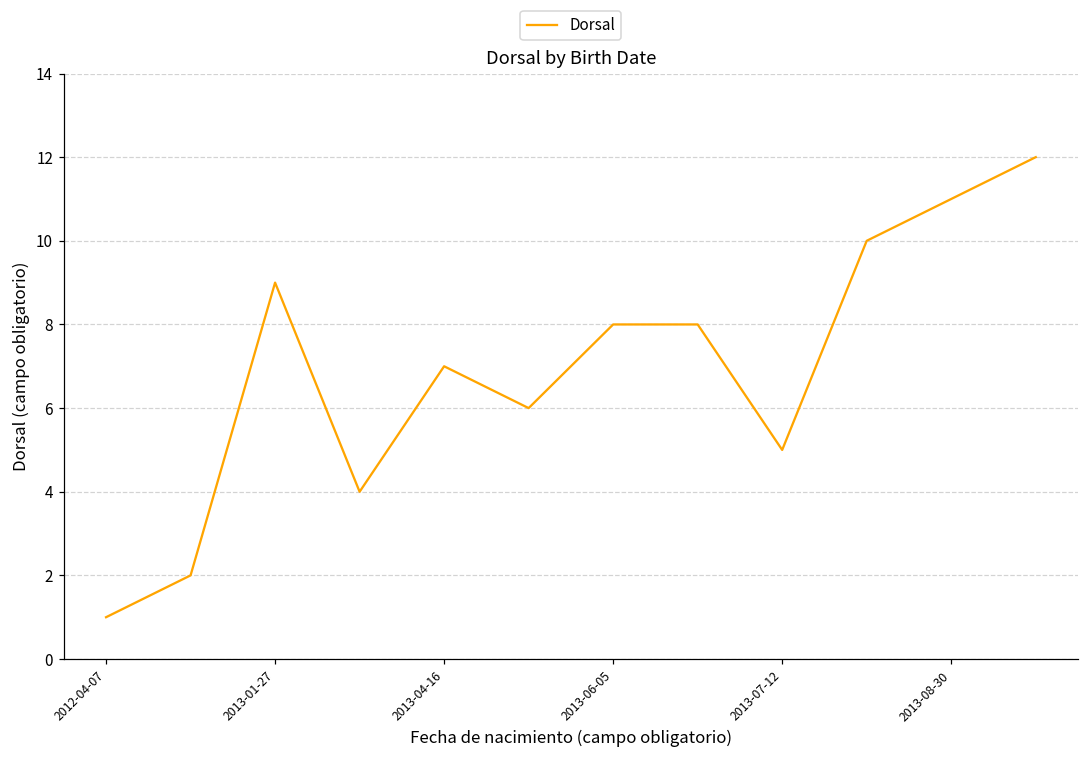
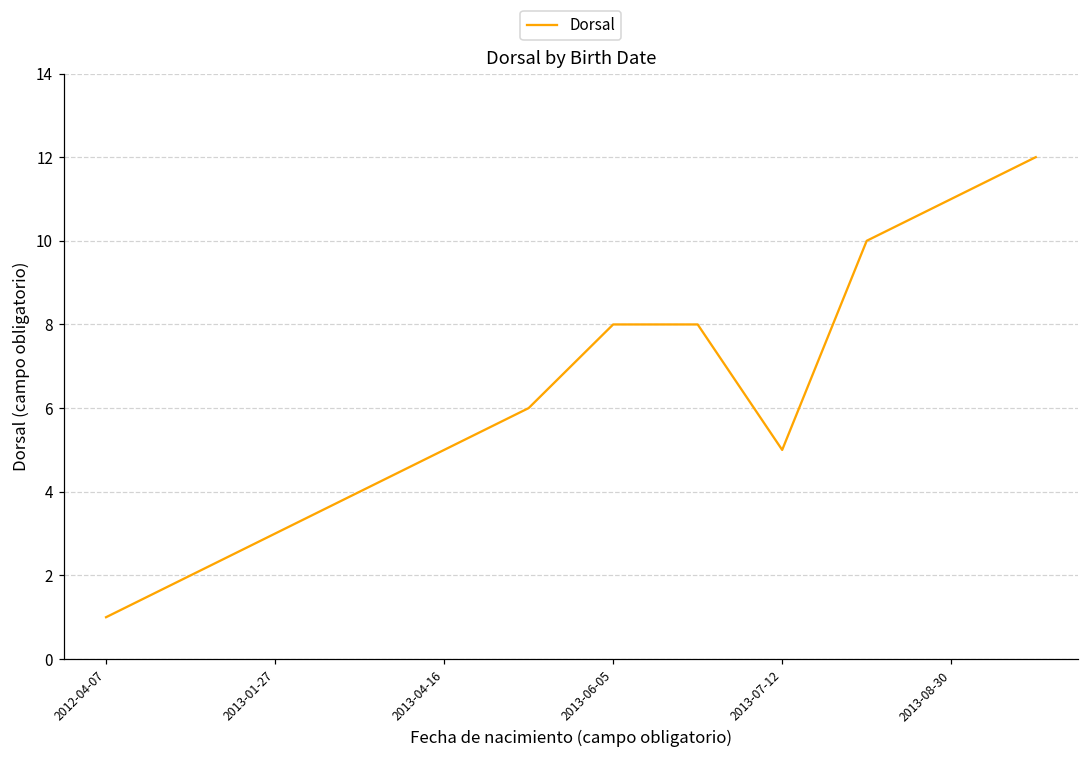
2013-01-27: 9 -> 3
2013-04-16: 7 -> 5
